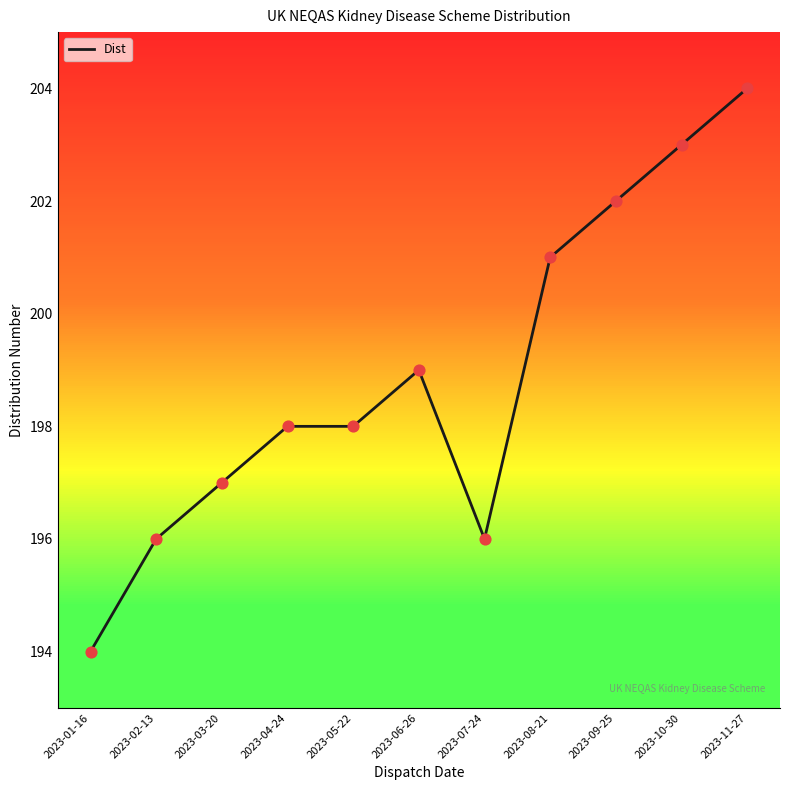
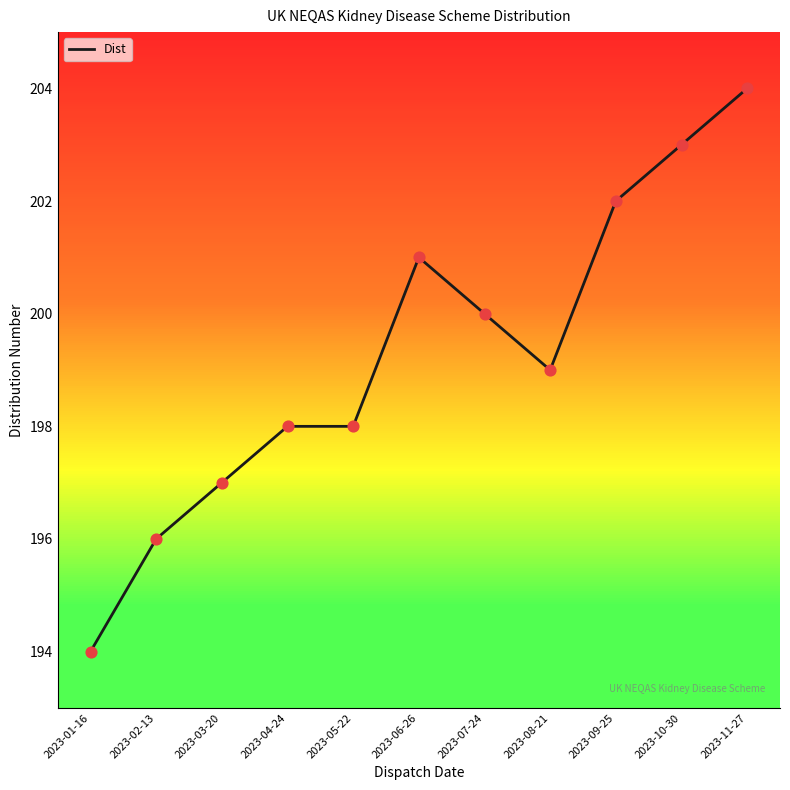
2023-06-26: 199 -> 201
2023-07-24: 196 -> 200
2023-08-21: 201 -> 199
